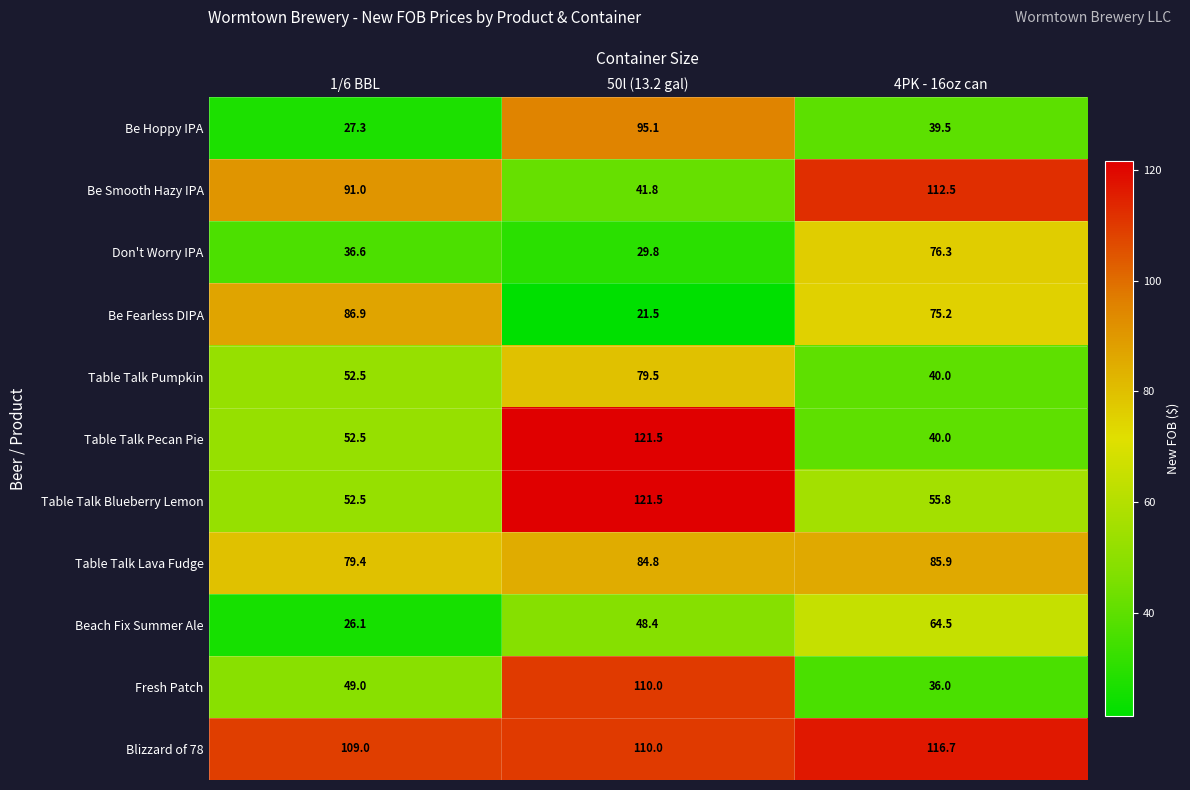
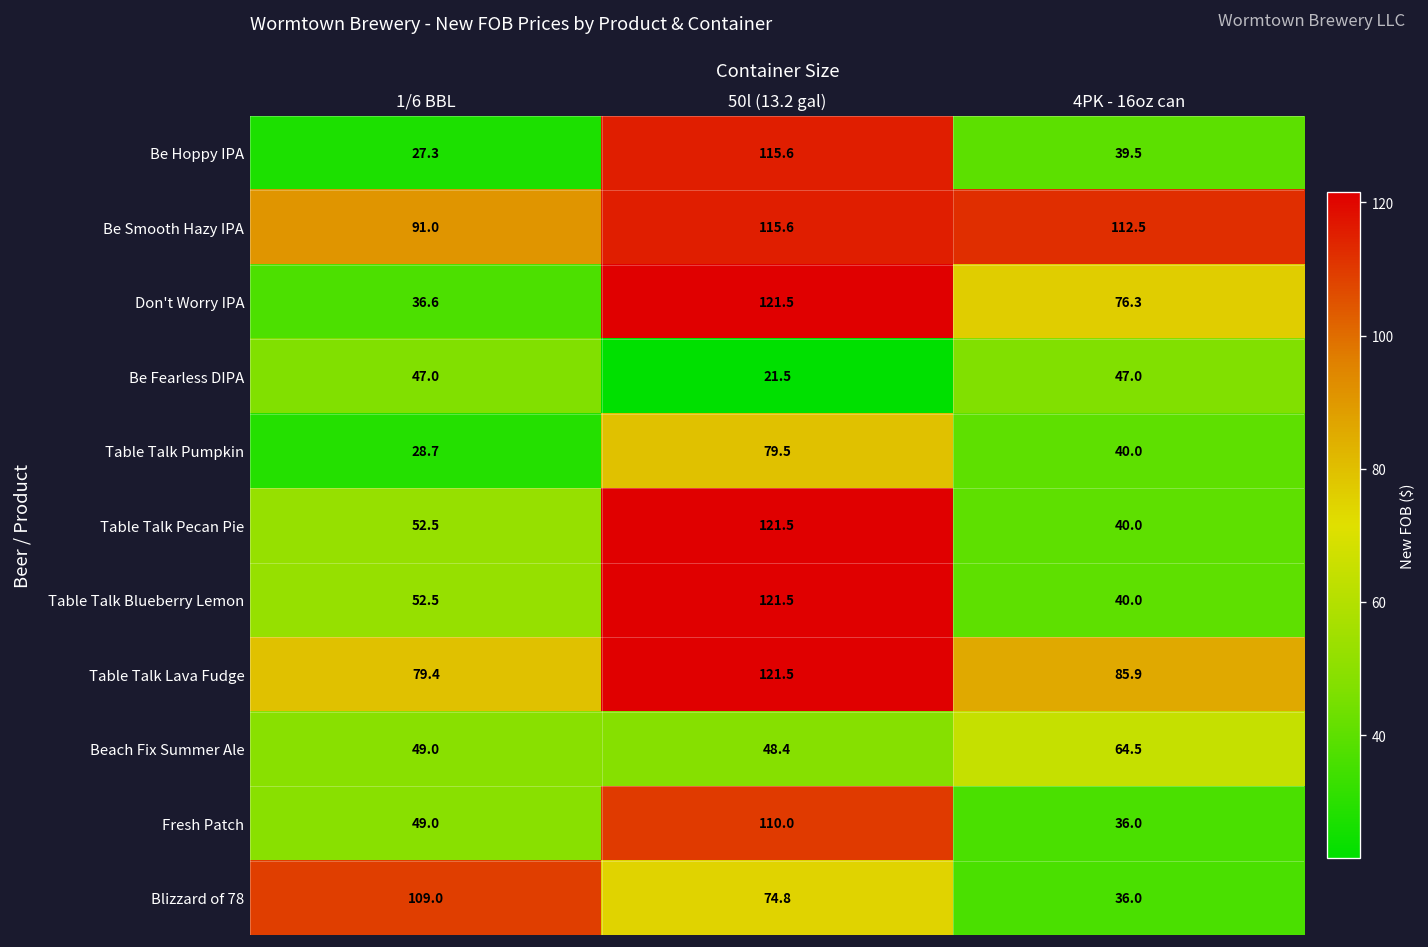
Be Hoppy IPA, 50l (13.2 gal): 95.1 -> 115.6
Be Smooth Hazy IPA, 50l (13.2 gal): 41.8 -> 115.6
Don't Worry IPA, 50l (13.2 gal): 29.8 -> 121.5
Be Fearless DIPA, 1/6 BBL: 86.9 -> 47.0
Be Fearless DIPA, 4PK - 16oz can: 75.2 -> 47.0
Table Talk Pumpkin, 1/6 BBL: 52.5 -> 28.7
Table Talk Blueberry Lemon, 4PK - 16oz can: 55.8 -> 40.0
Table Talk Lava Fudge, 50l (13.2 gal): 84.8 -> 121.5
Beach Fix Summer Ale, 1/6 BBL: 26.1 -> 49.0
Blizzard of 78, 50l (13.2 gal): 110.0 -> 74.8
Blizzard of 78, 4PK - 16oz can: 116.7 -> 36.0
